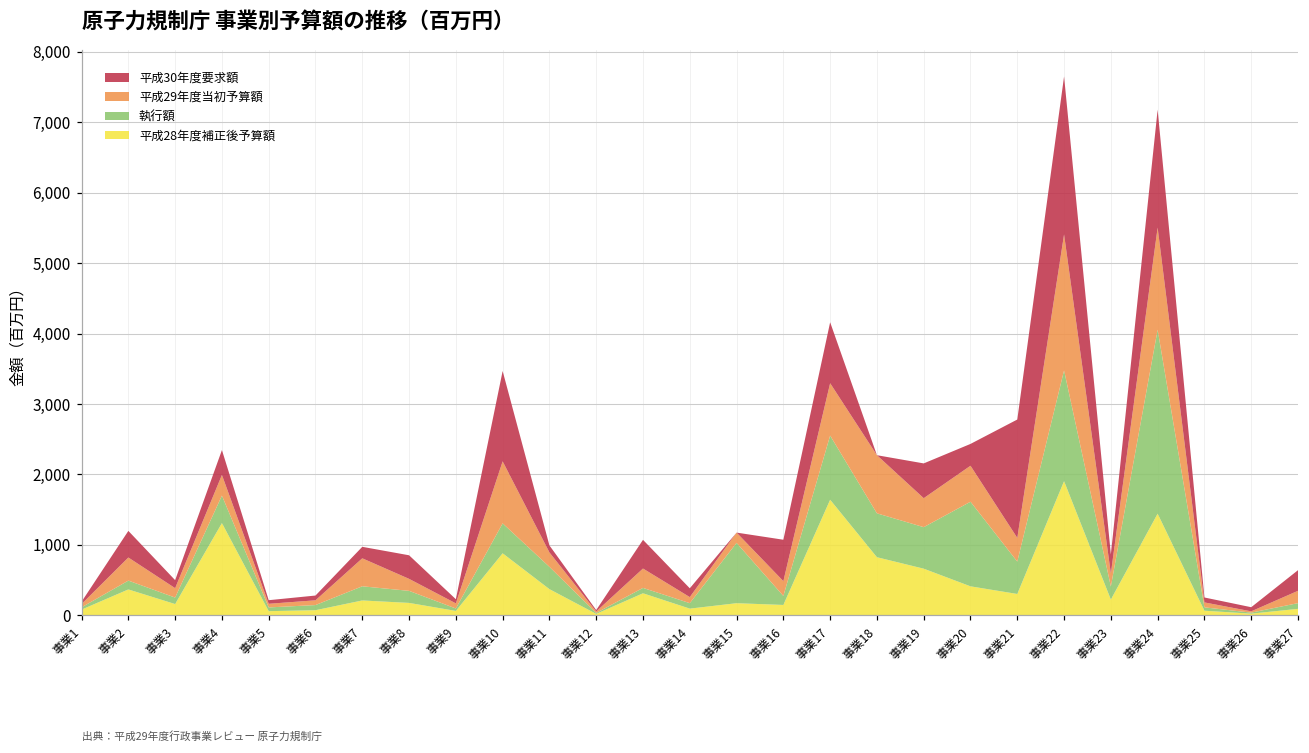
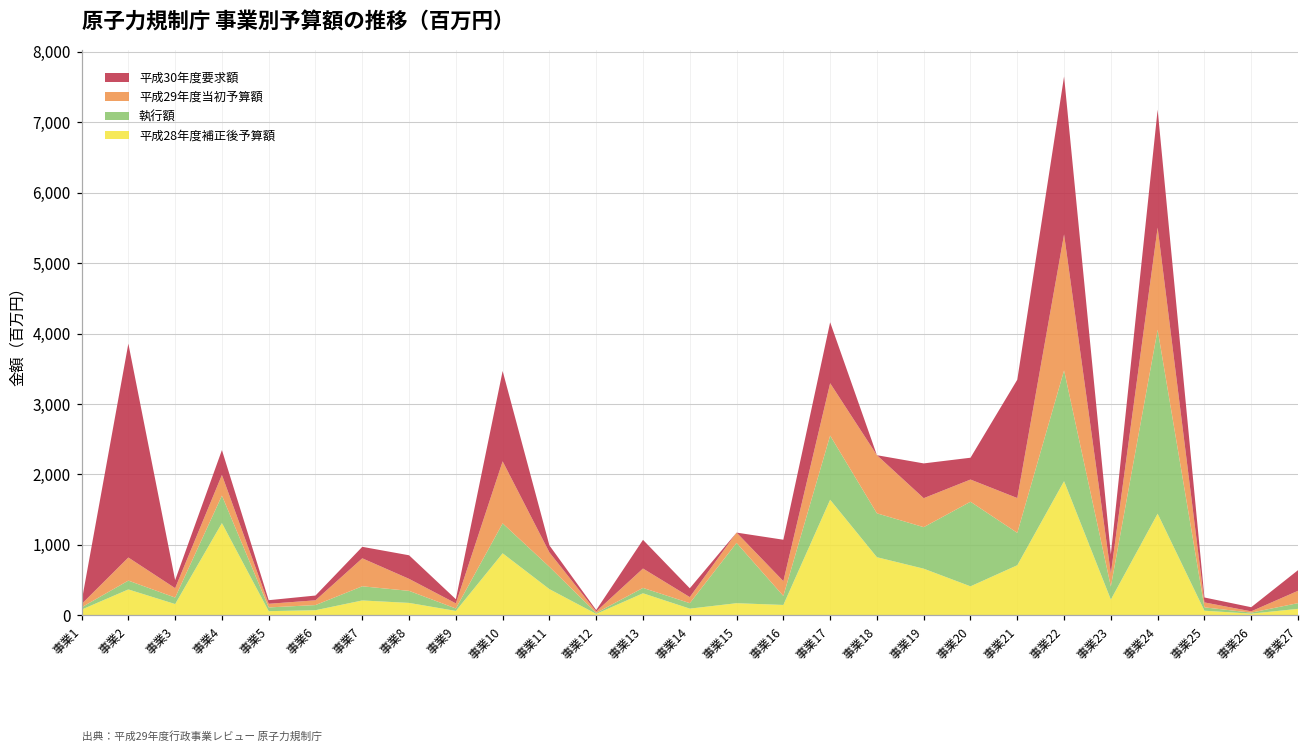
平成30年度要求額, 事業2: 400 -> 3,000
平成29年度当初予算額, 事業20: 500 -> 300
平成28年度補正後予算額, 事業21: 300 -> 700
平成29年度当初予算額, 事業21: 300 -> 500
